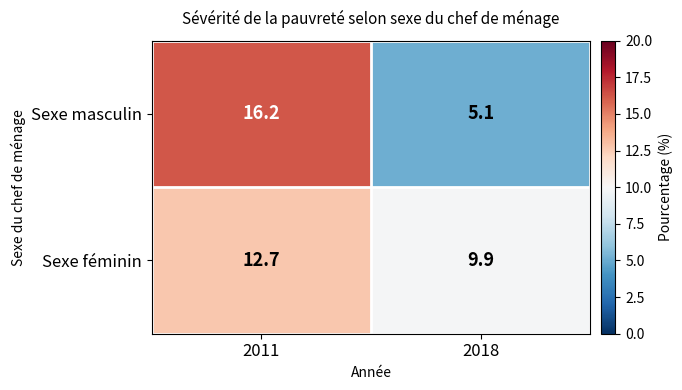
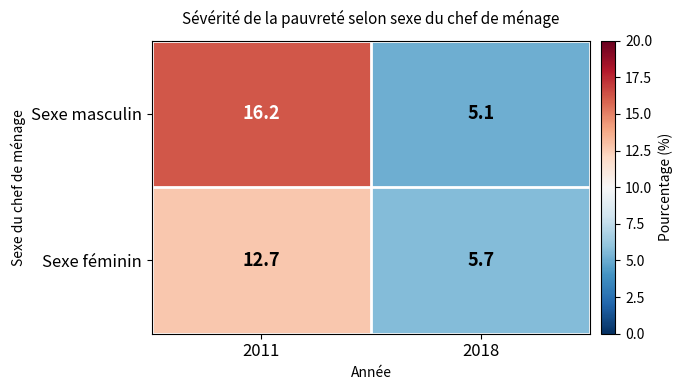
Sexe féminin, 2018: 9.9 -> 5.7
